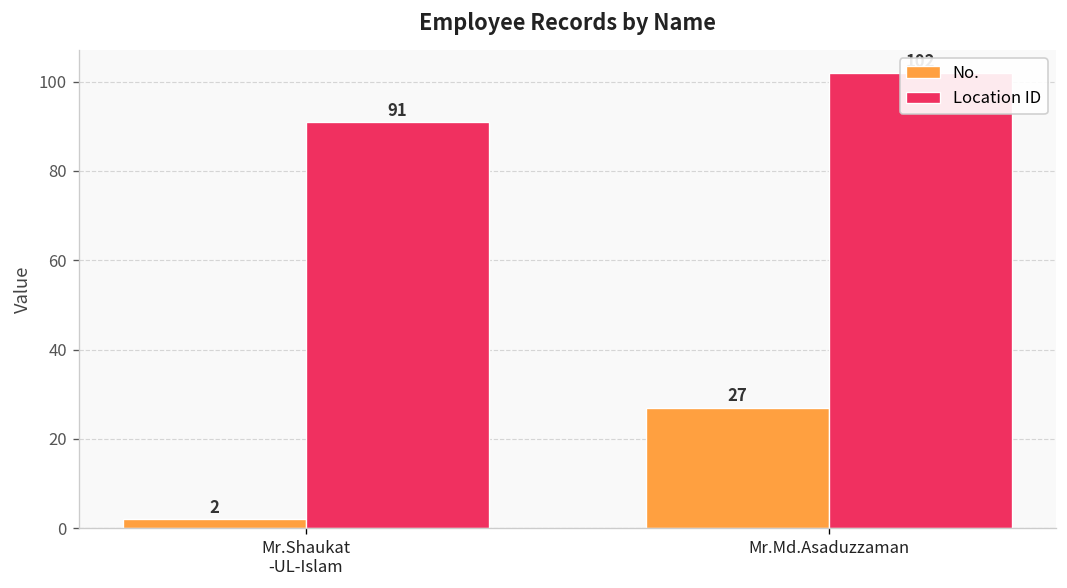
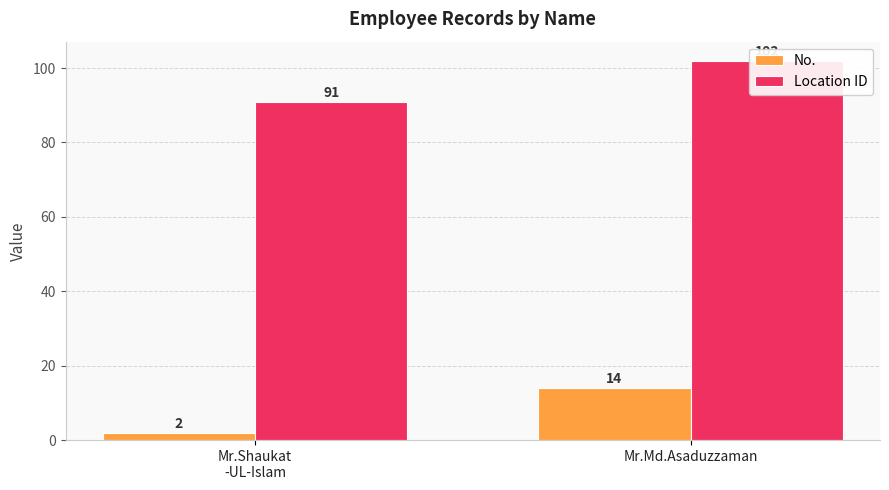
No., Mr.Md.Asaduzzaman: 27 -> 14
